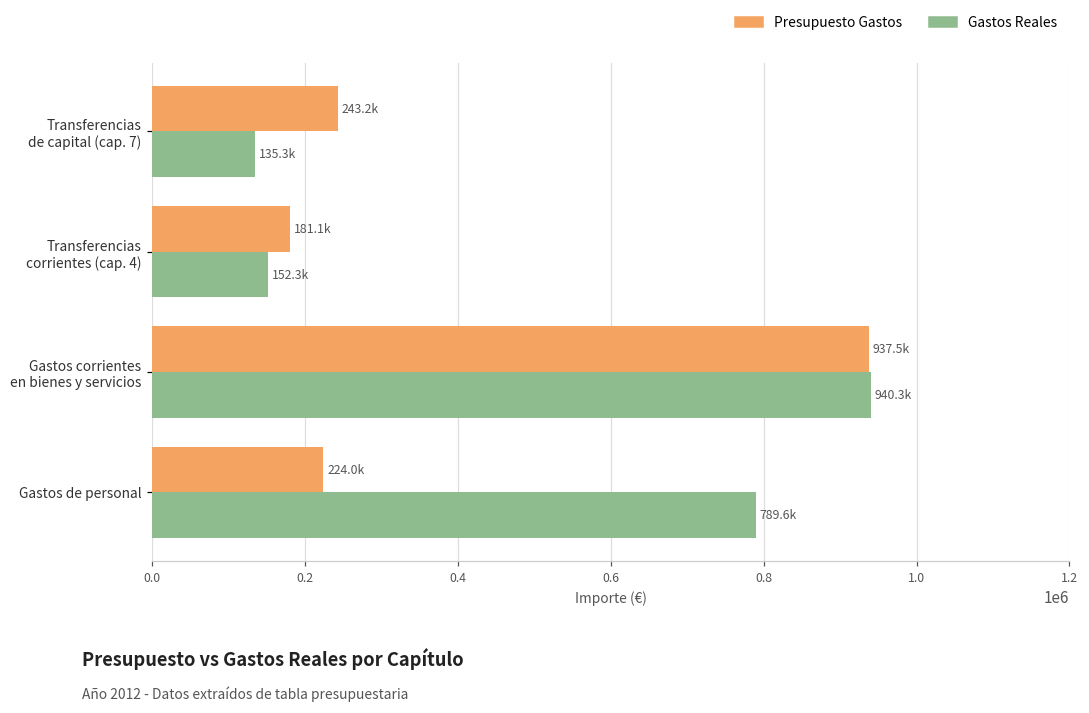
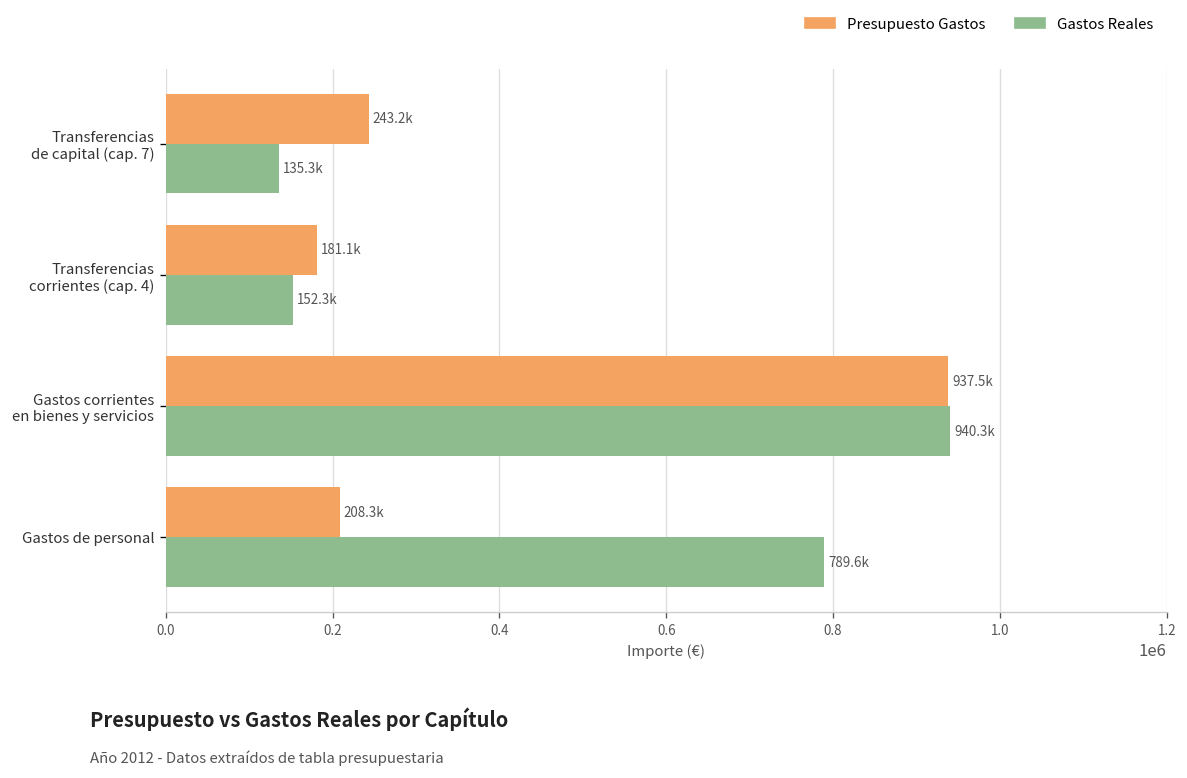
Presupuesto Gastos, Gastos de personal: 224.0k -> 208.3k
